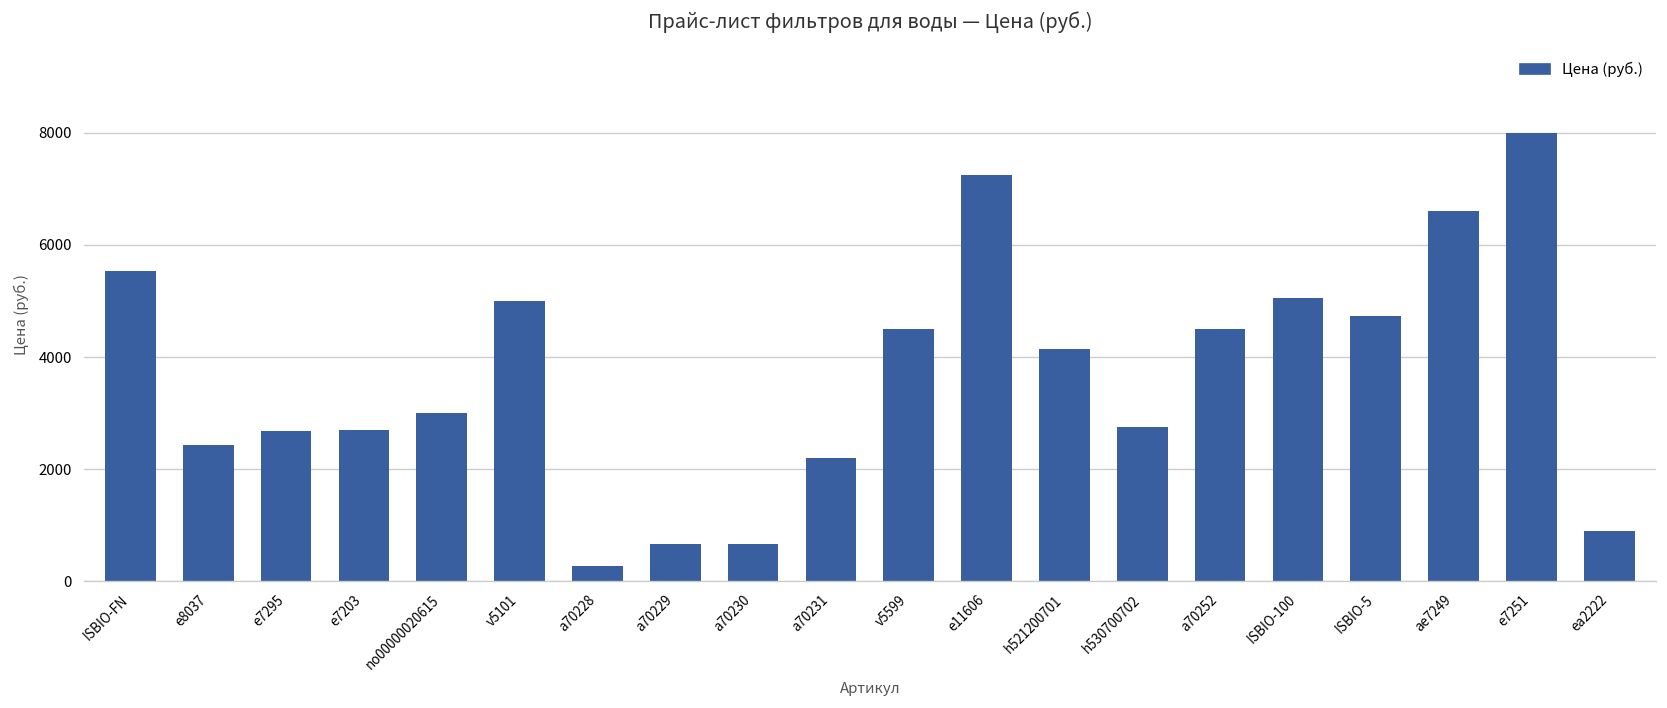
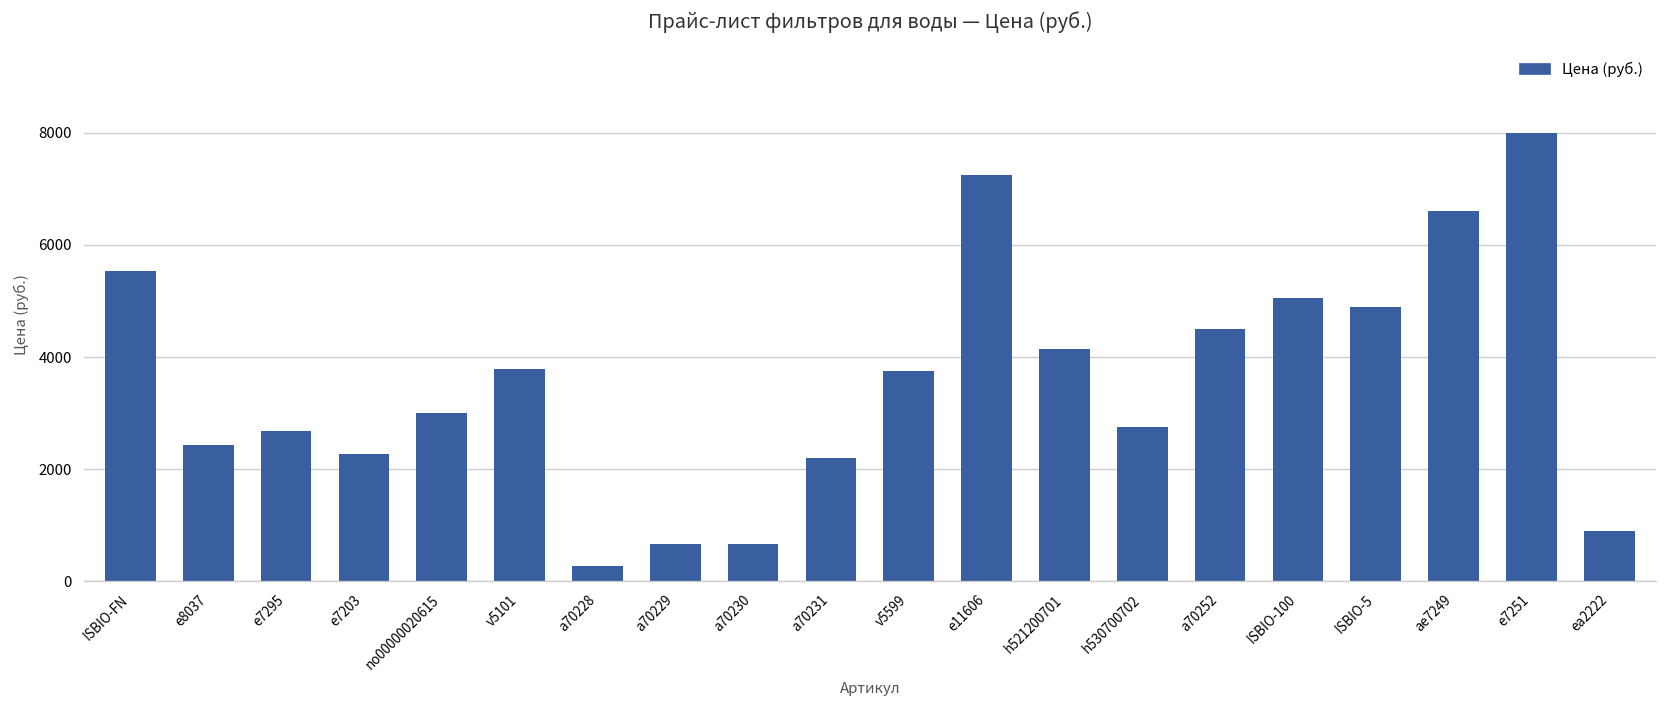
e7203: 2700 -> 2300
v5101: 5000 -> 3800
v5599: 4500 -> 3700
ISBIO-5: 4700 -> 4900
